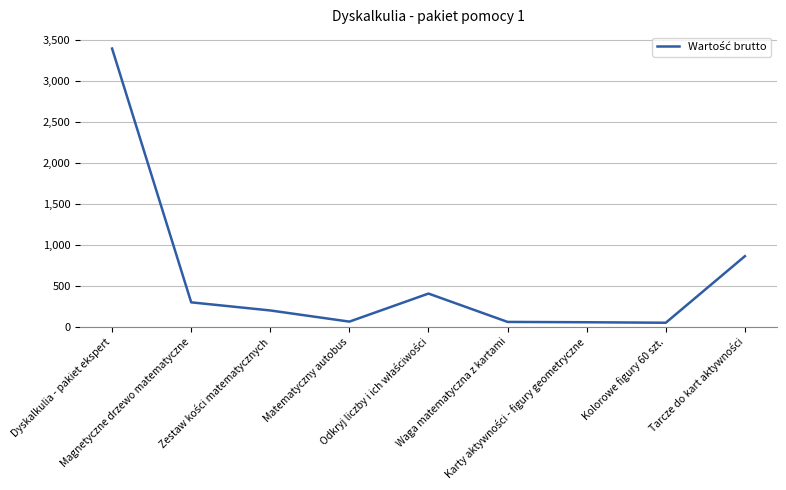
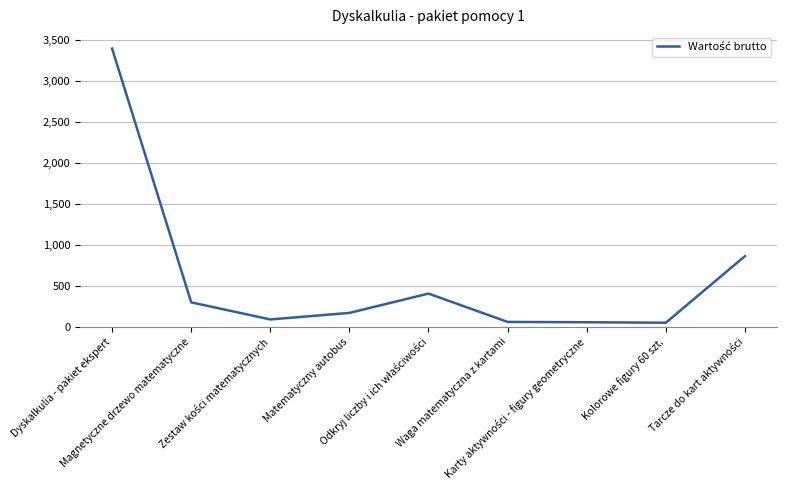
Zestaw kości matematycznych: 200 -> 100
Matematyczny autobus: 100 -> 200
